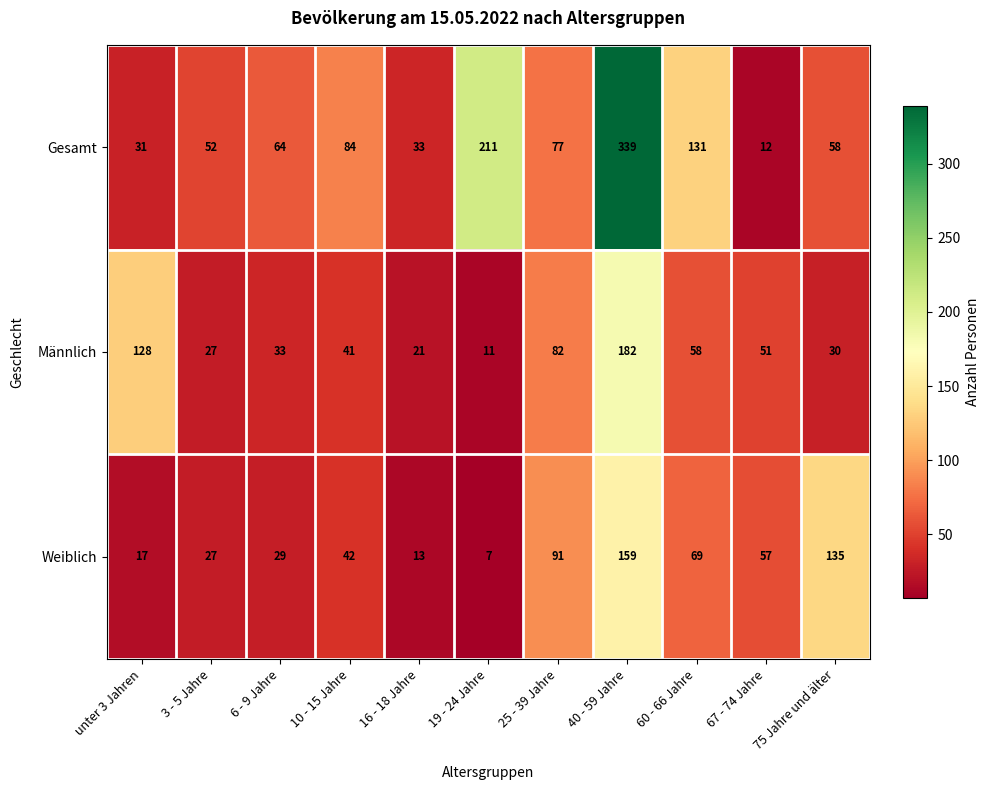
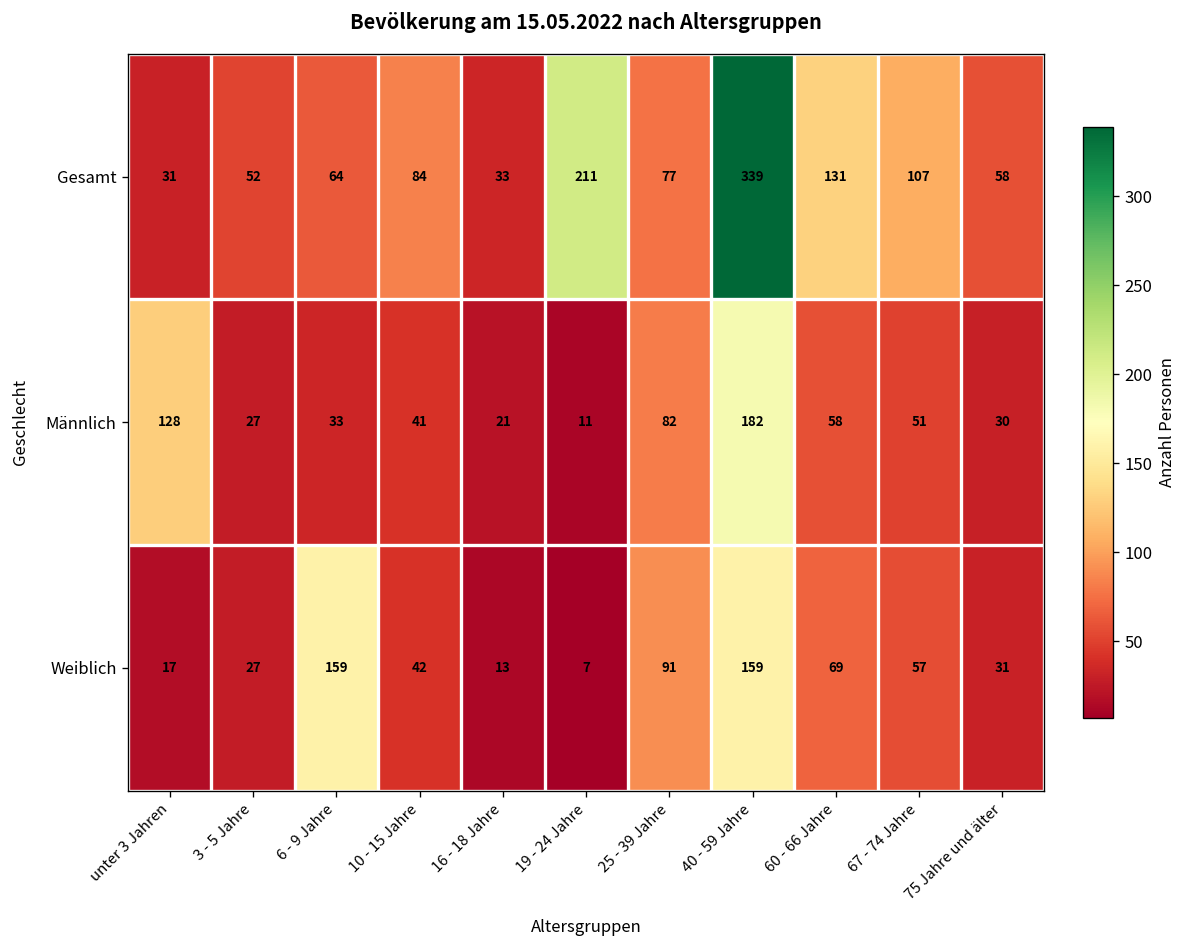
Gesamt, 67 - 74 Jahre: 12 -> 107
Weiblich, 6 - 9 Jahre: 29 -> 159
Weiblich, 75 Jahre und älter: 135 -> 31
